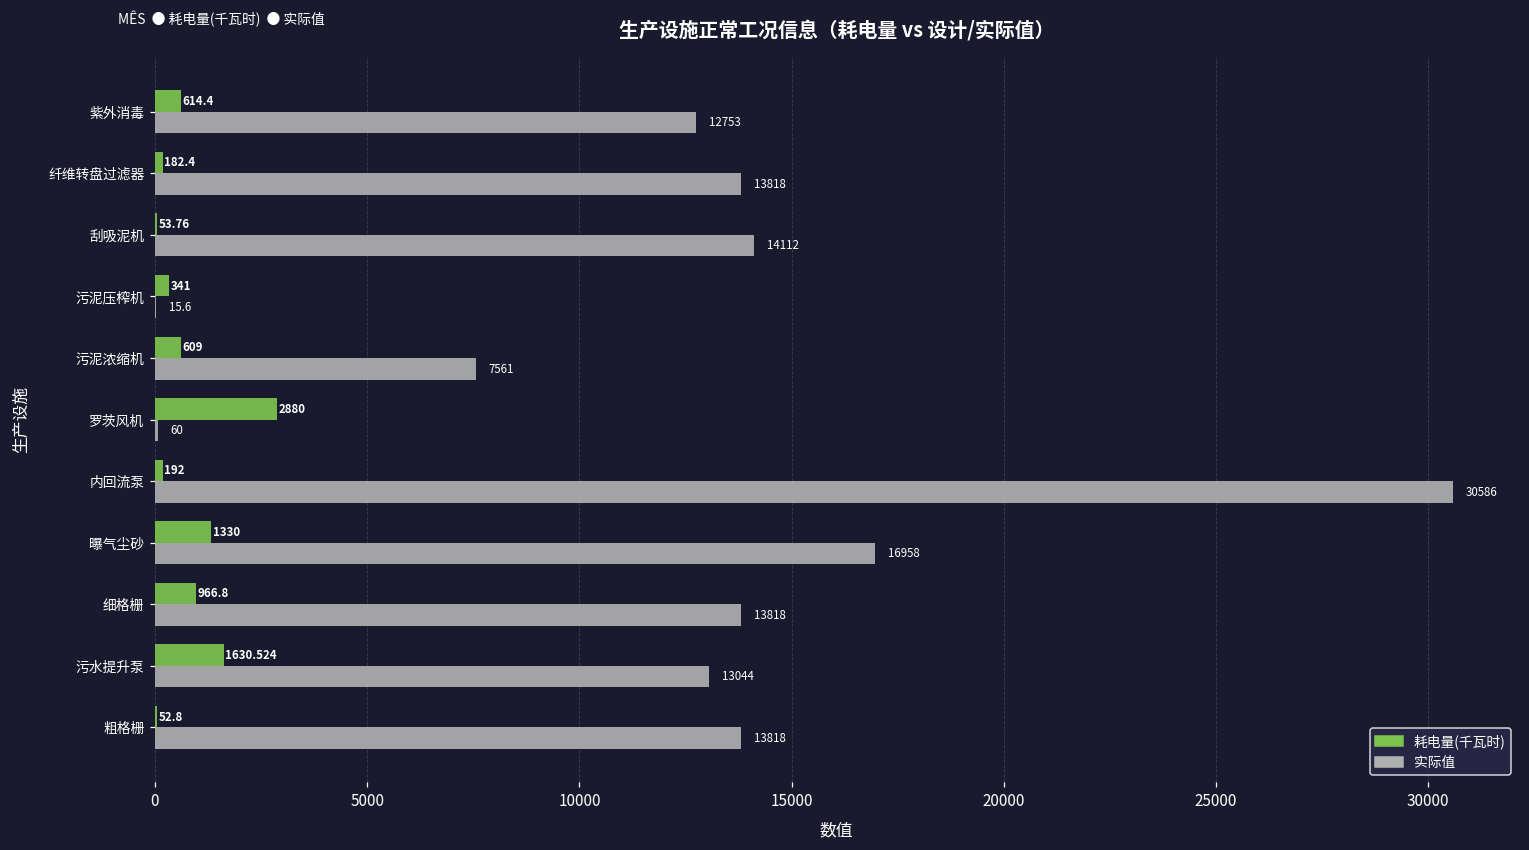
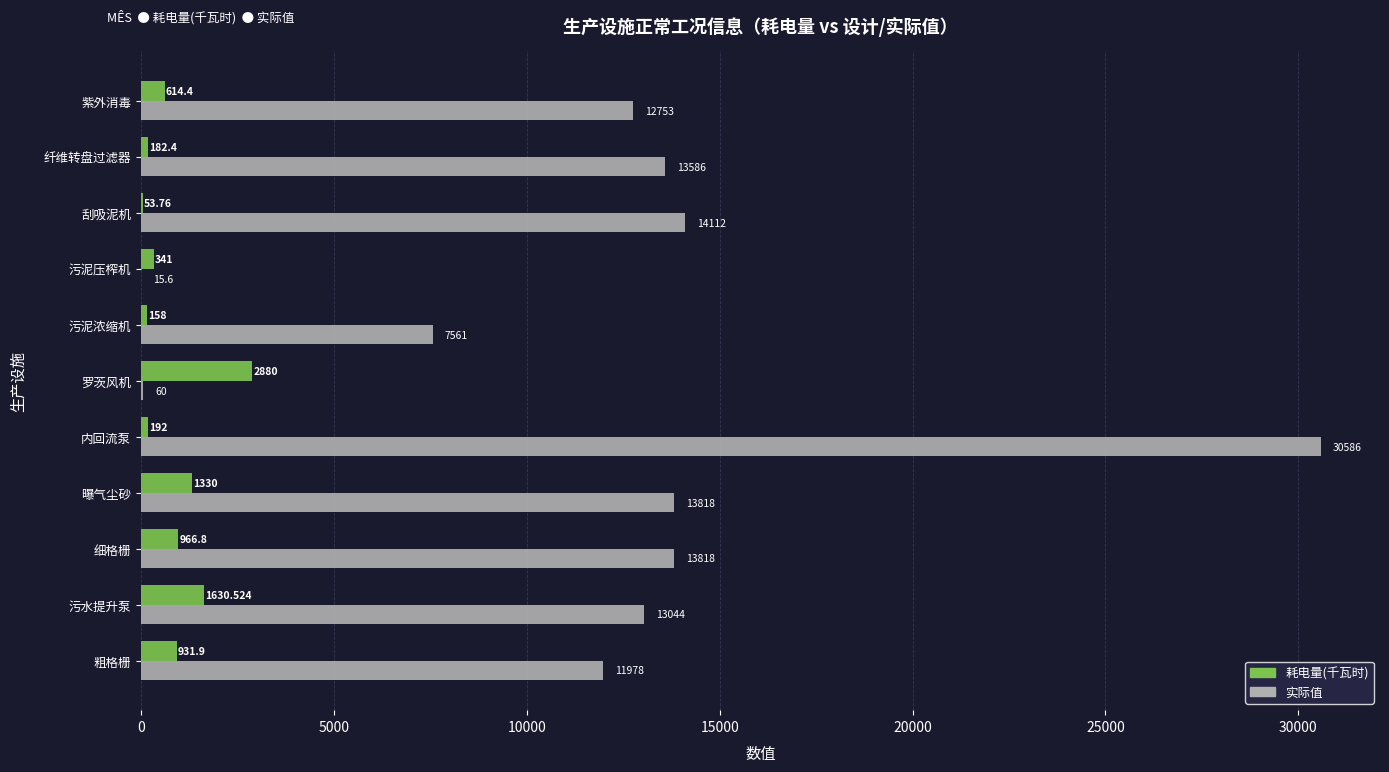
实际值, 纤维转盘过滤器: 13818 -> 13586
耗电量(千瓦时), 污泥浓缩机: 609 -> 158
实际值, 曝气尘砂: 16958 -> 13818
耗电量(千瓦时), 粗格栅: 52.8 -> 931.9
实际值, 粗格栅: 13818 -> 11978
